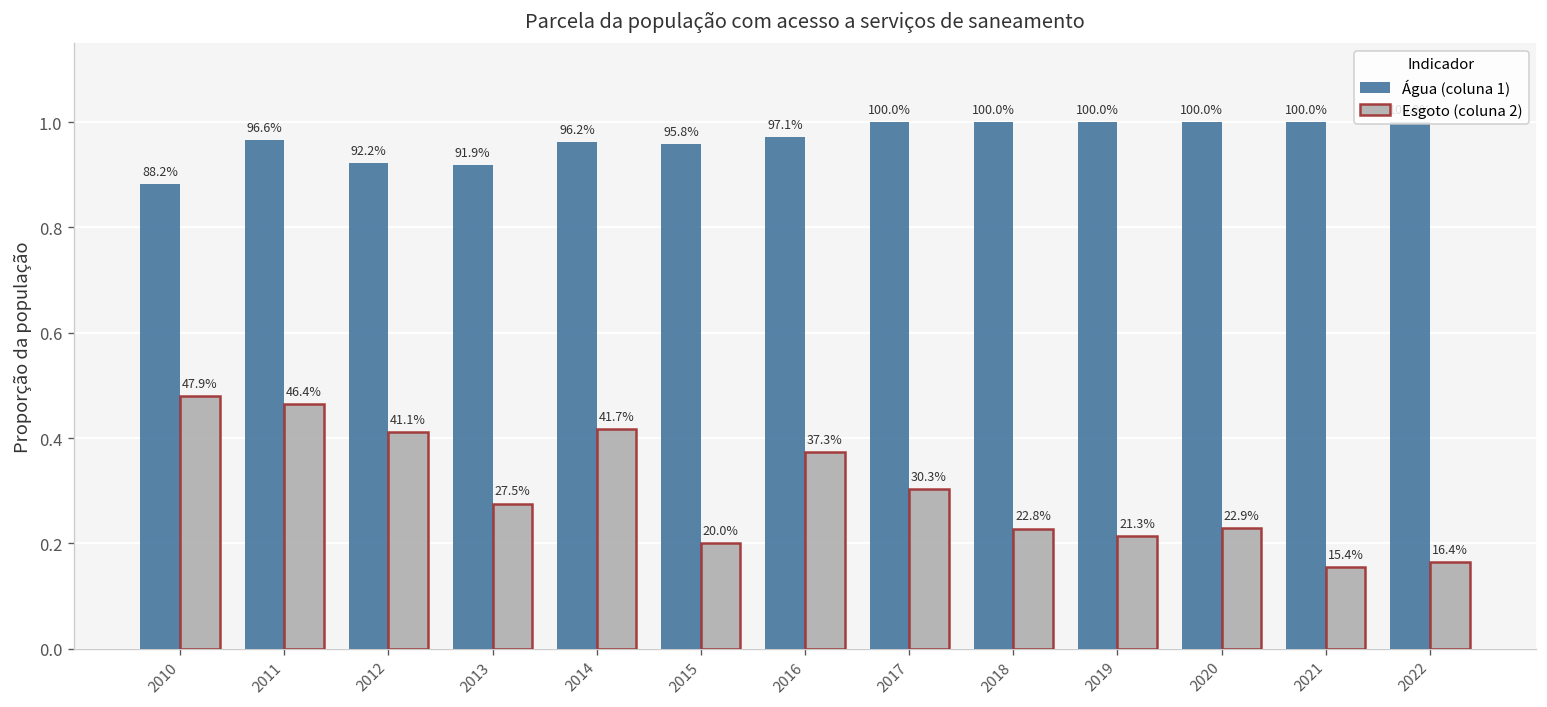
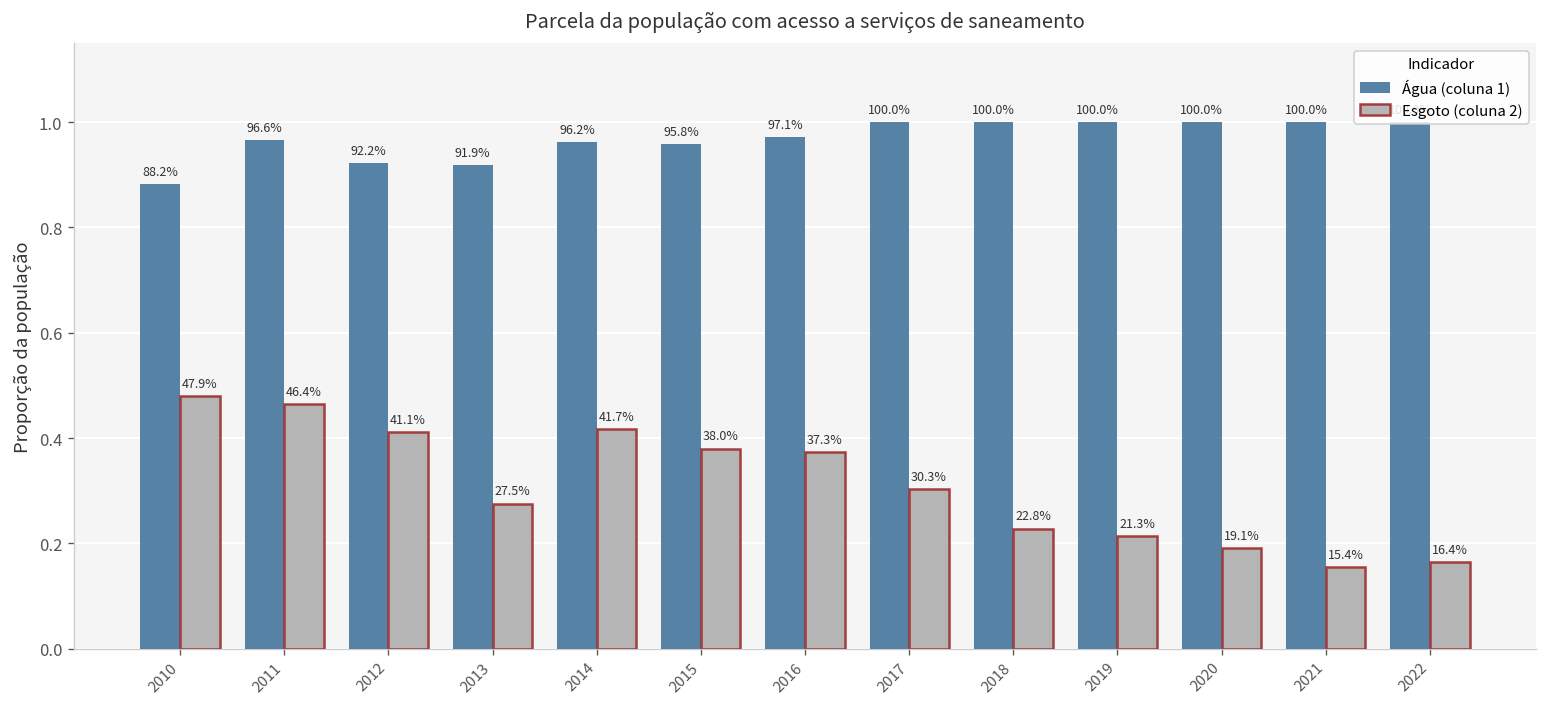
Esgoto (coluna 2), 2015: 20.0% -> 38.0%
Esgoto (coluna 2), 2020: 22.9% -> 19.1%
